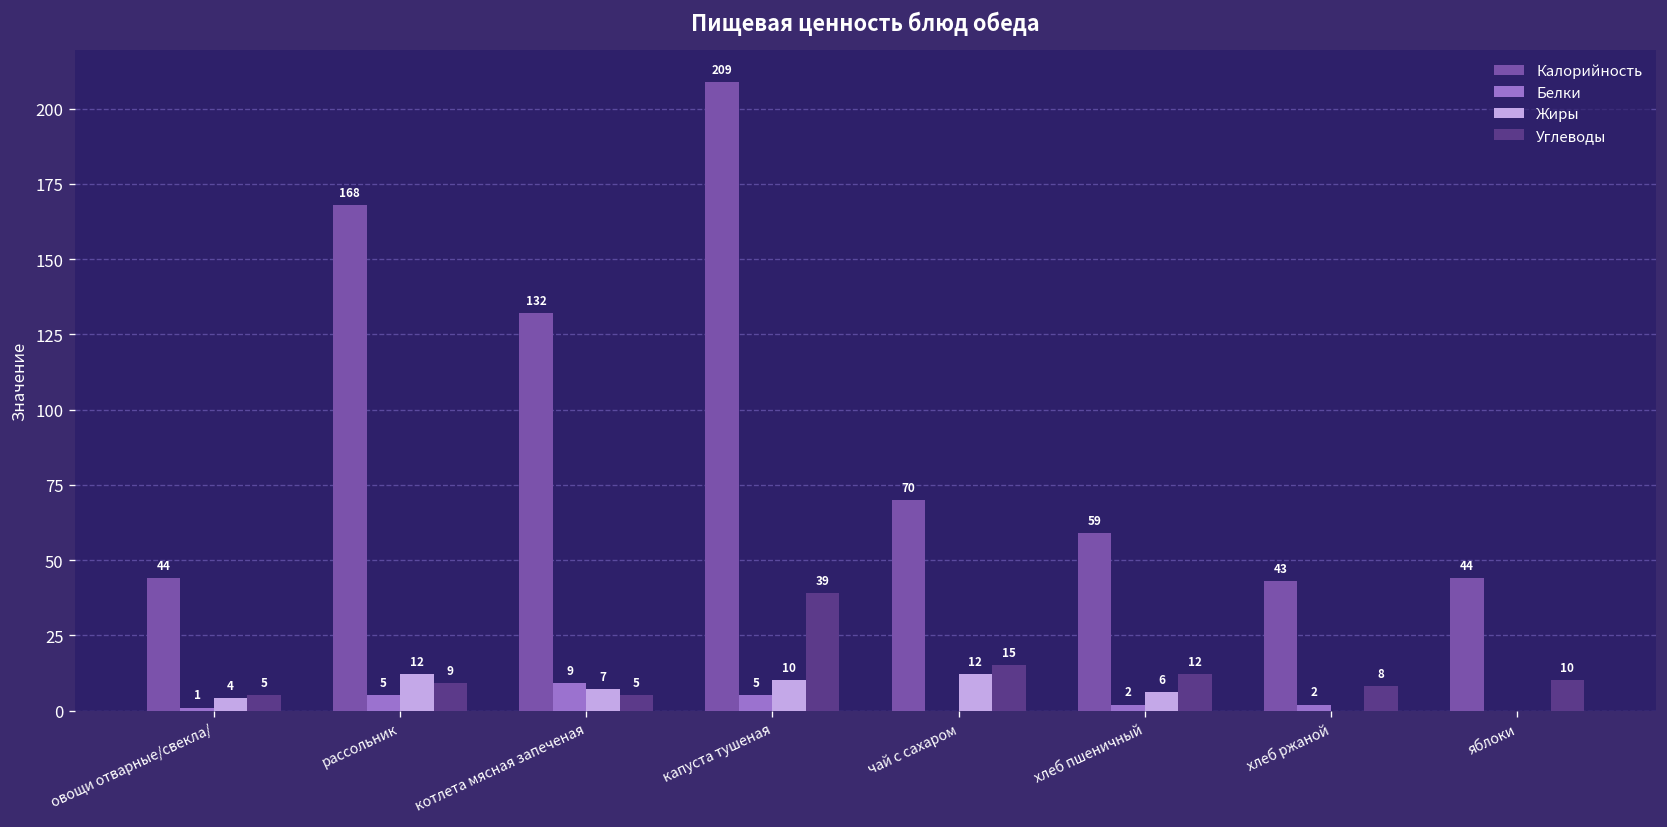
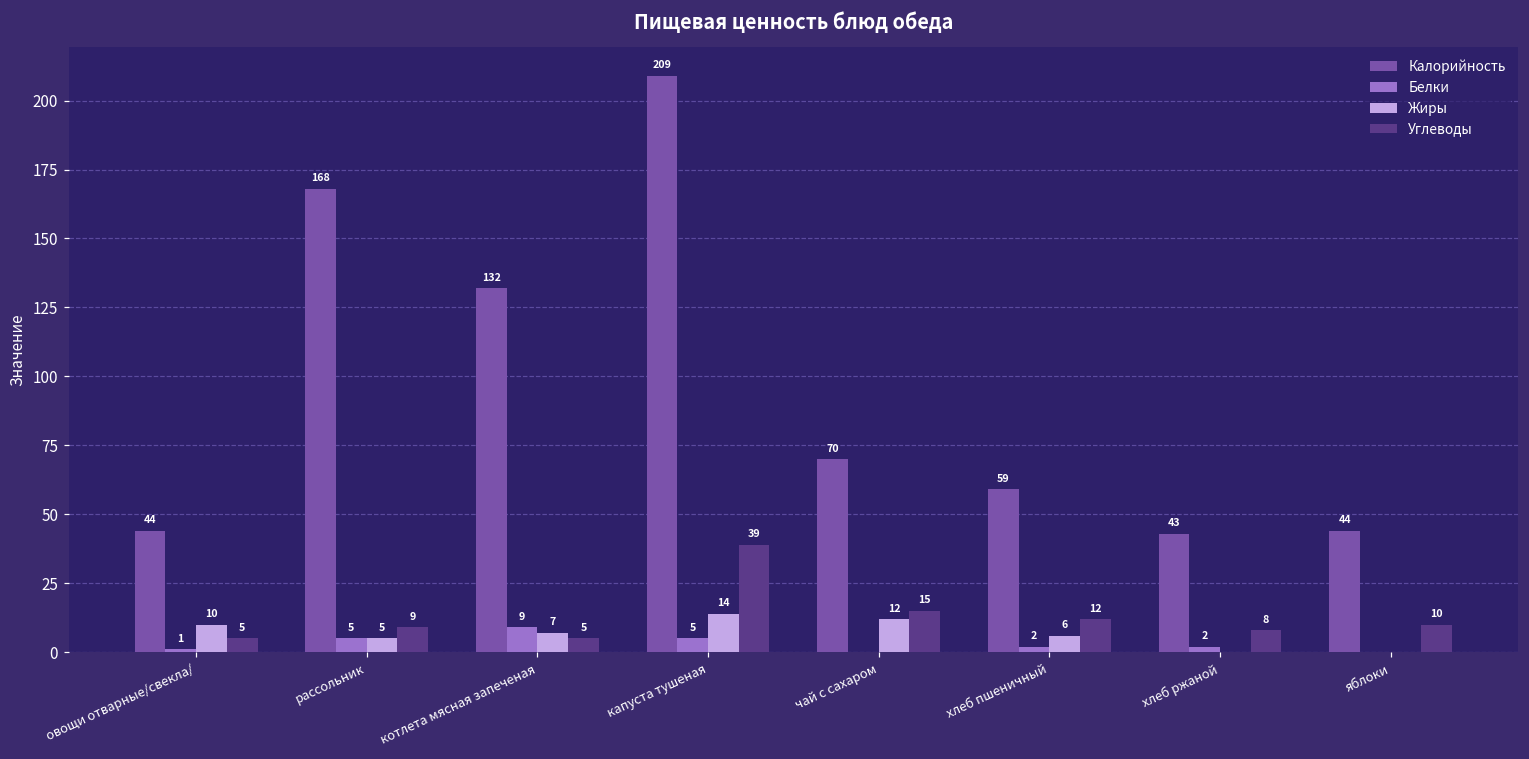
Жиры, овощи отварные/свекла/: 4 -> 10
Жиры, рассольник: 12 -> 5
Жиры, капуста тушеная: 10 -> 14
